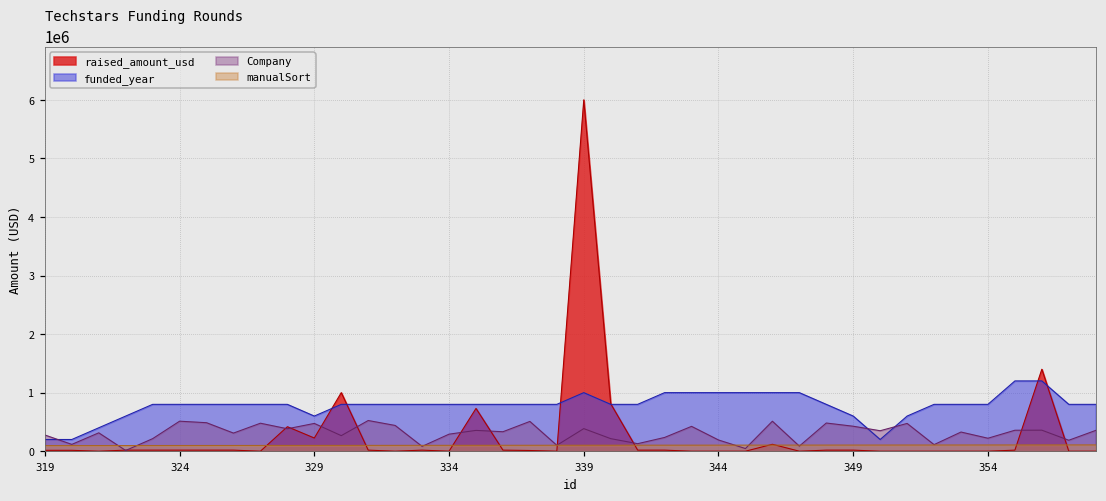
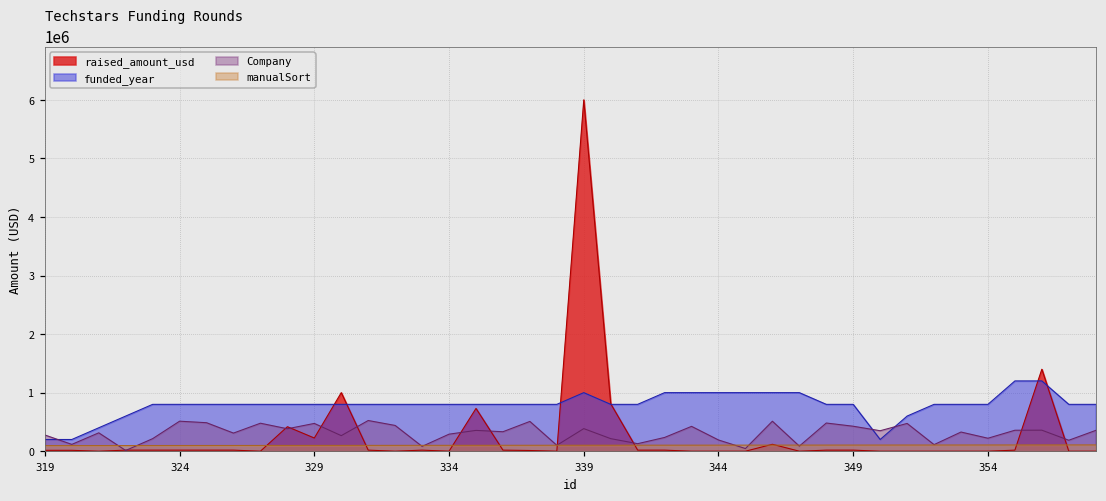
funded_year, 329: 600000 -> 800000
funded_year, 349: 600000 -> 800000
